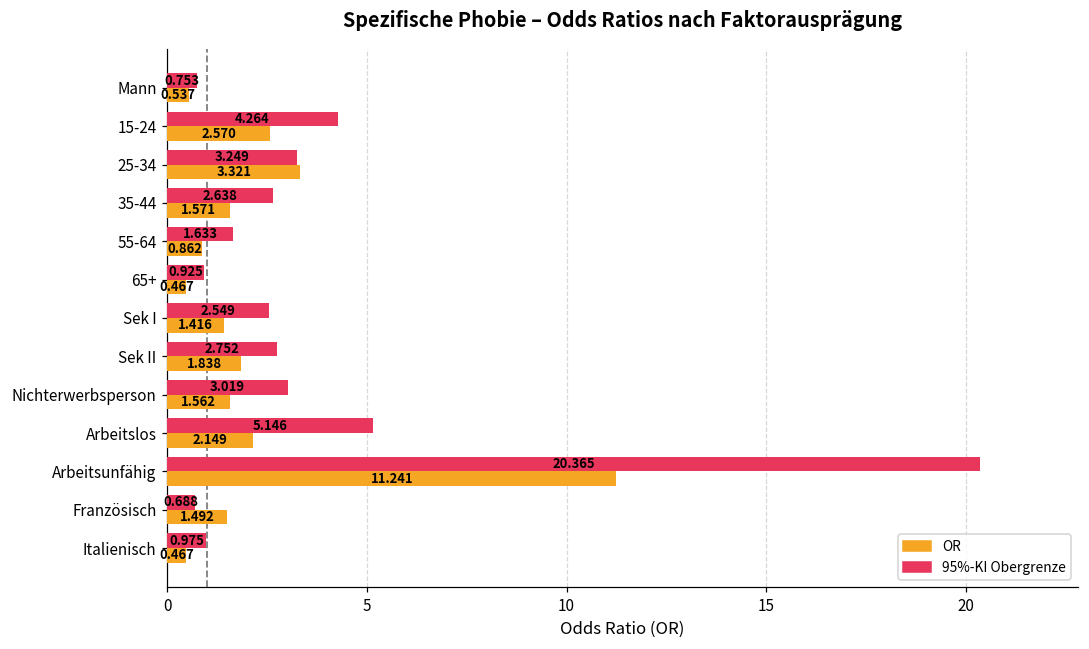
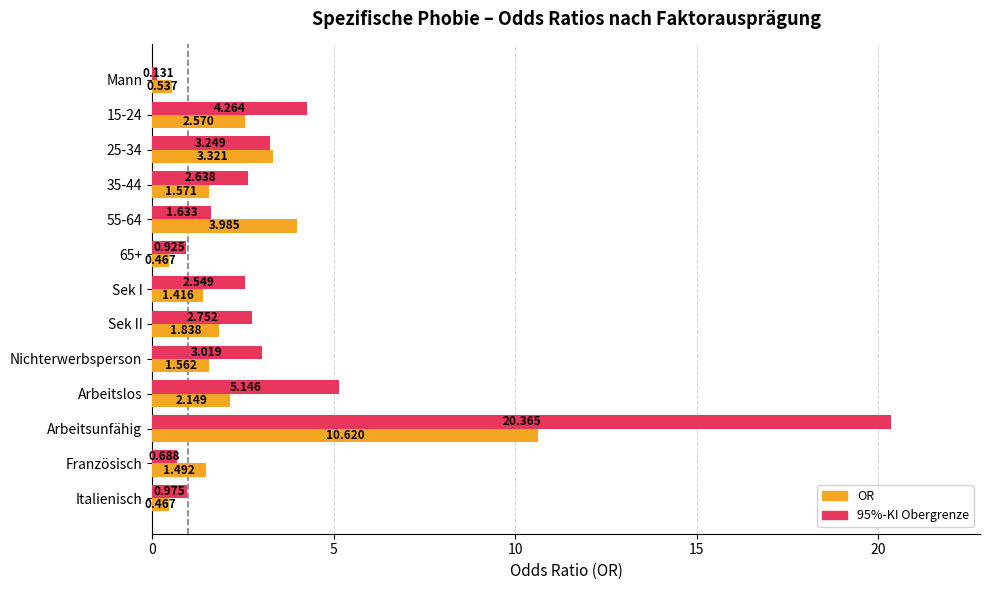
95%-KI Obergrenze, Mann: 0.753 -> 0.131
OR, 55-64: 0.862 -> 3.985
OR, Arbeitsunfähig: 11.241 -> 10.620
